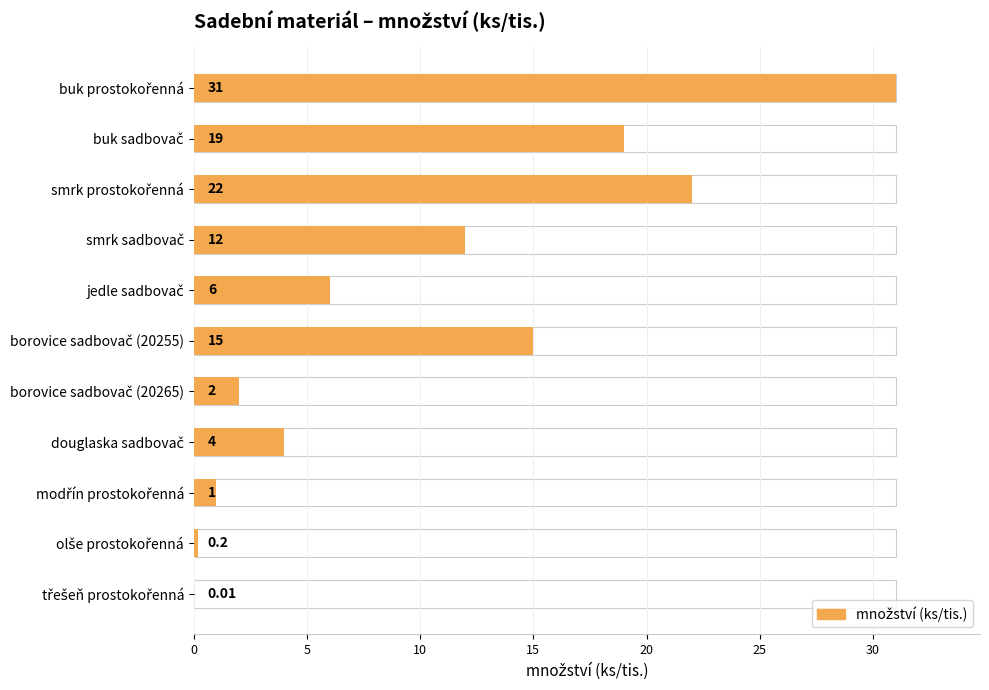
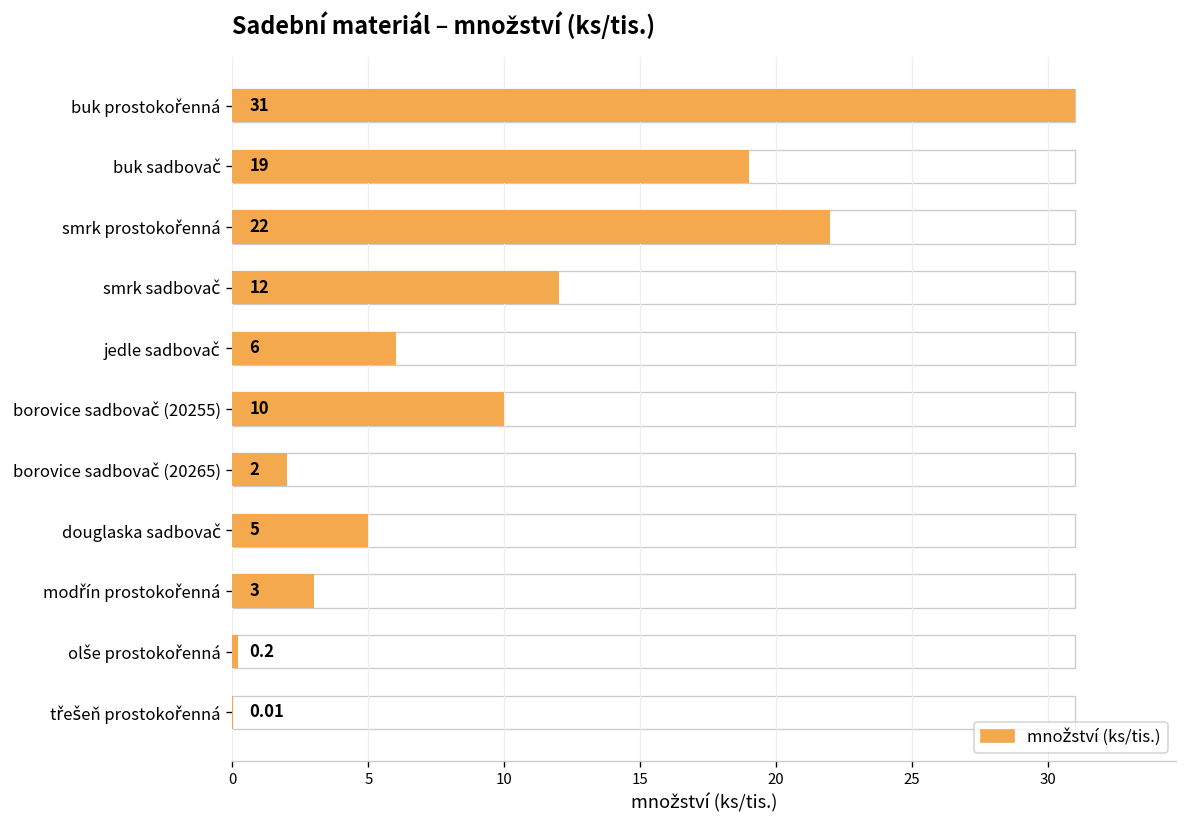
množství (ks/tis.), borovice sadbovač (20255): 15 -> 10
množství (ks/tis.), douglaska sadbovač: 4 -> 5
množství (ks/tis.), modřín prostokořenná: 1 -> 3
